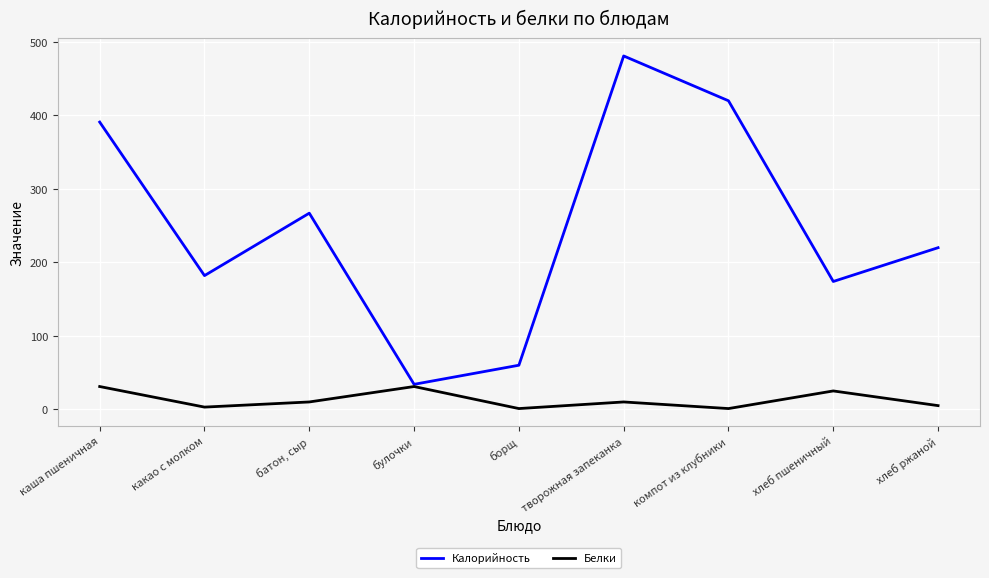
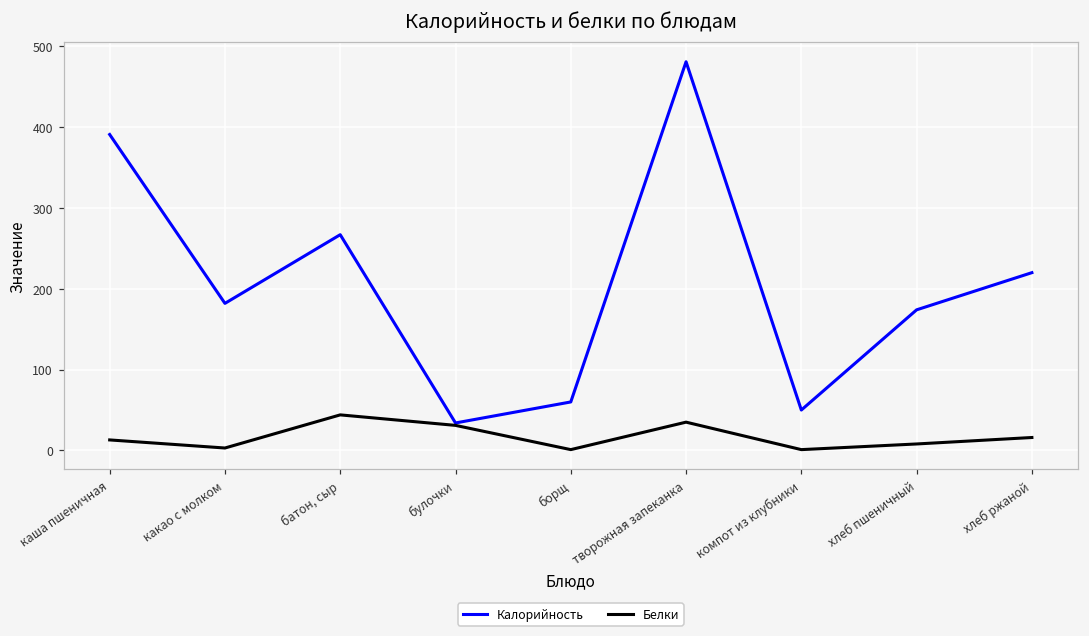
Белки, каша пшеничная: 30 -> 10
Белки, батон, сыр: 10 -> 40
Белки, творожная запеканка: 10 -> 40
Калорийность, компот из клубники: 420 -> 50
Белки, хлеб пшеничный: 30 -> 10
Белки, хлеб ржаной: 10 -> 20
